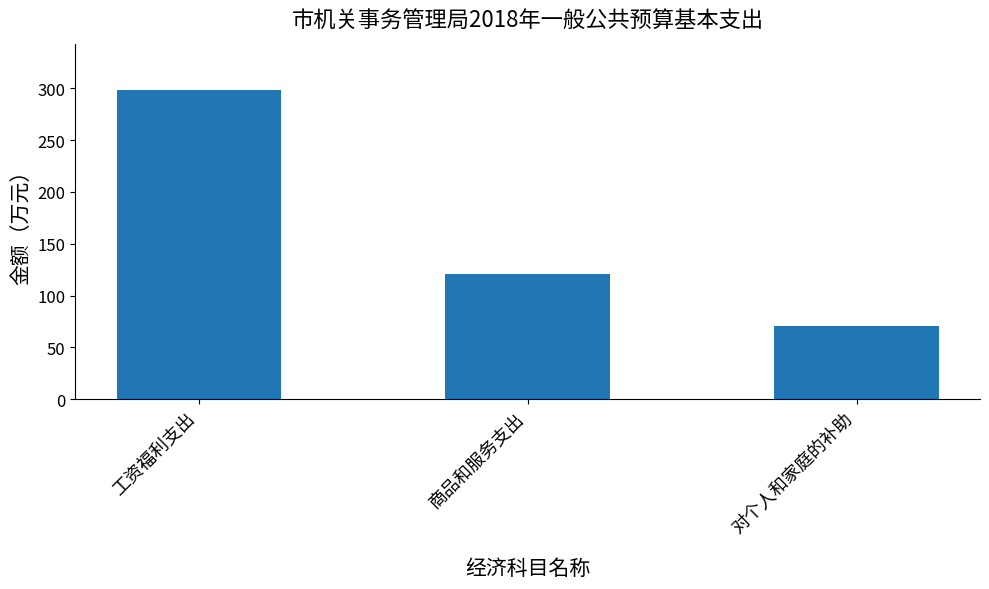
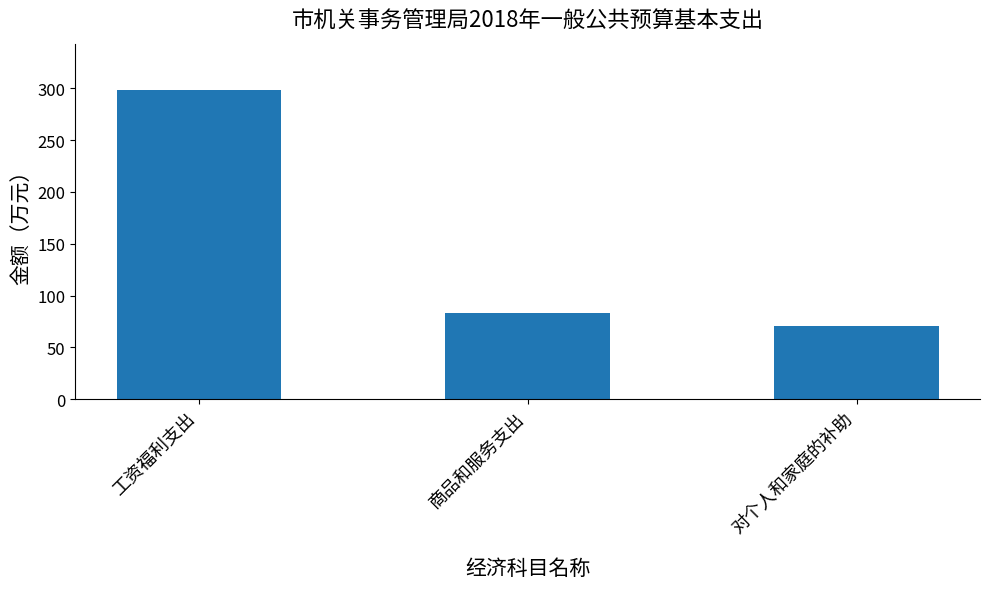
商品和服务支出: 121 -> 83
